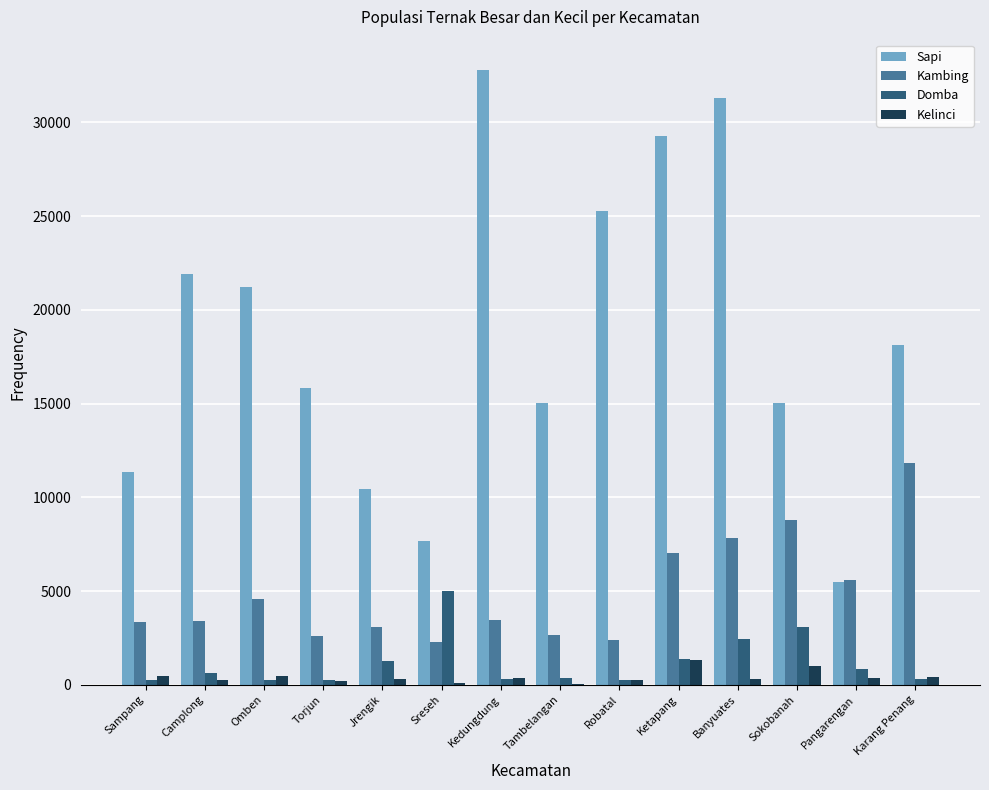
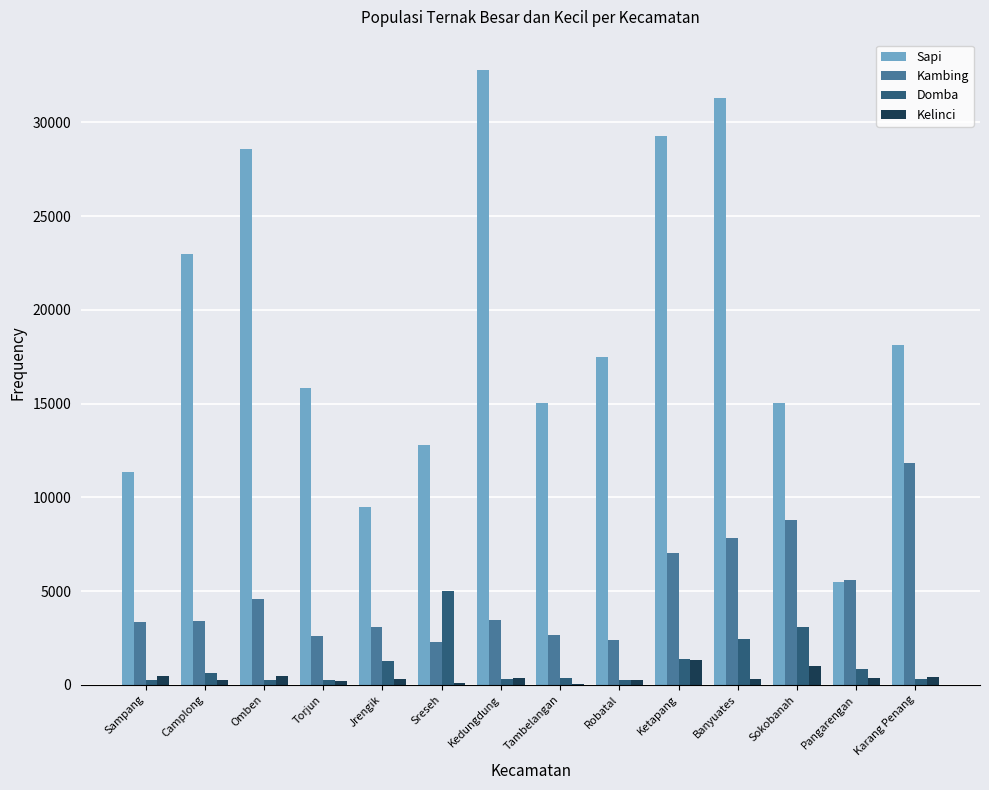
Sapi, Camplong: 21900 -> 23000
Sapi, Omben: 21200 -> 28600
Sapi, Jrengik: 10400 -> 9500
Sapi, Sreseh: 7700 -> 12800
Sapi, Robatal: 25300 -> 17500
